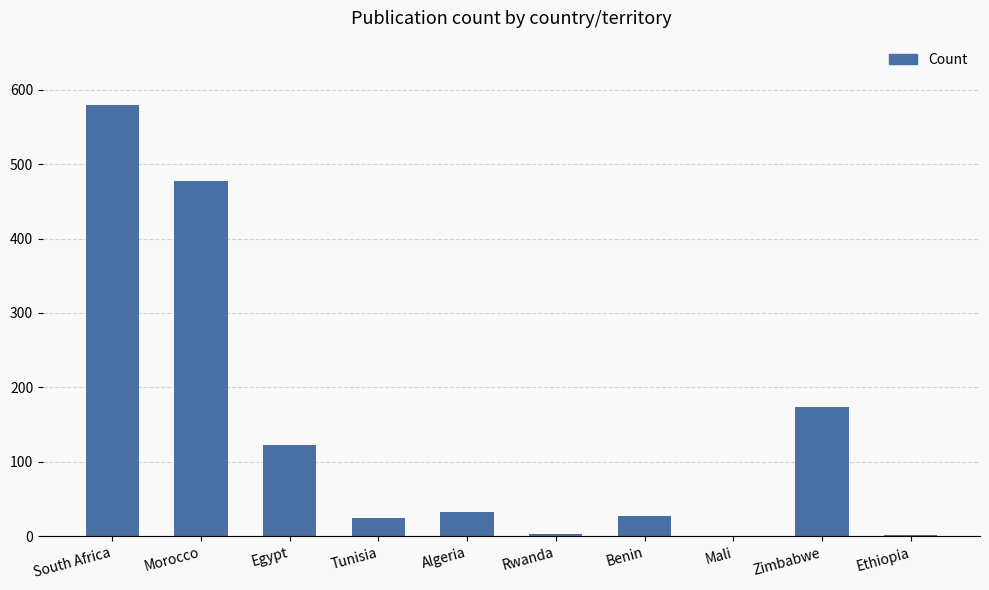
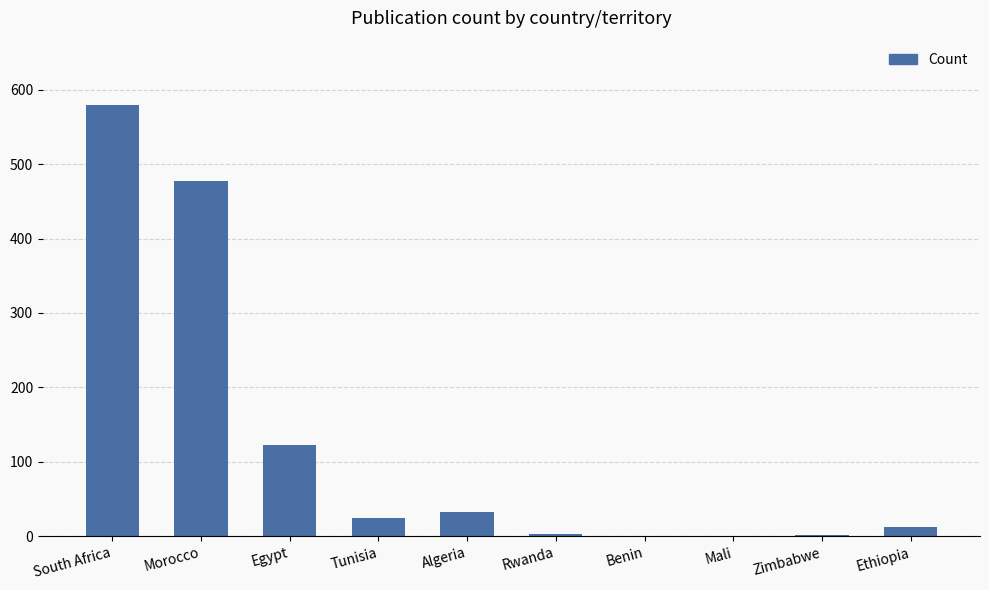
Benin: 30 -> 0
Zimbabwe: 170 -> 0
Ethiopia: 0 -> 10
